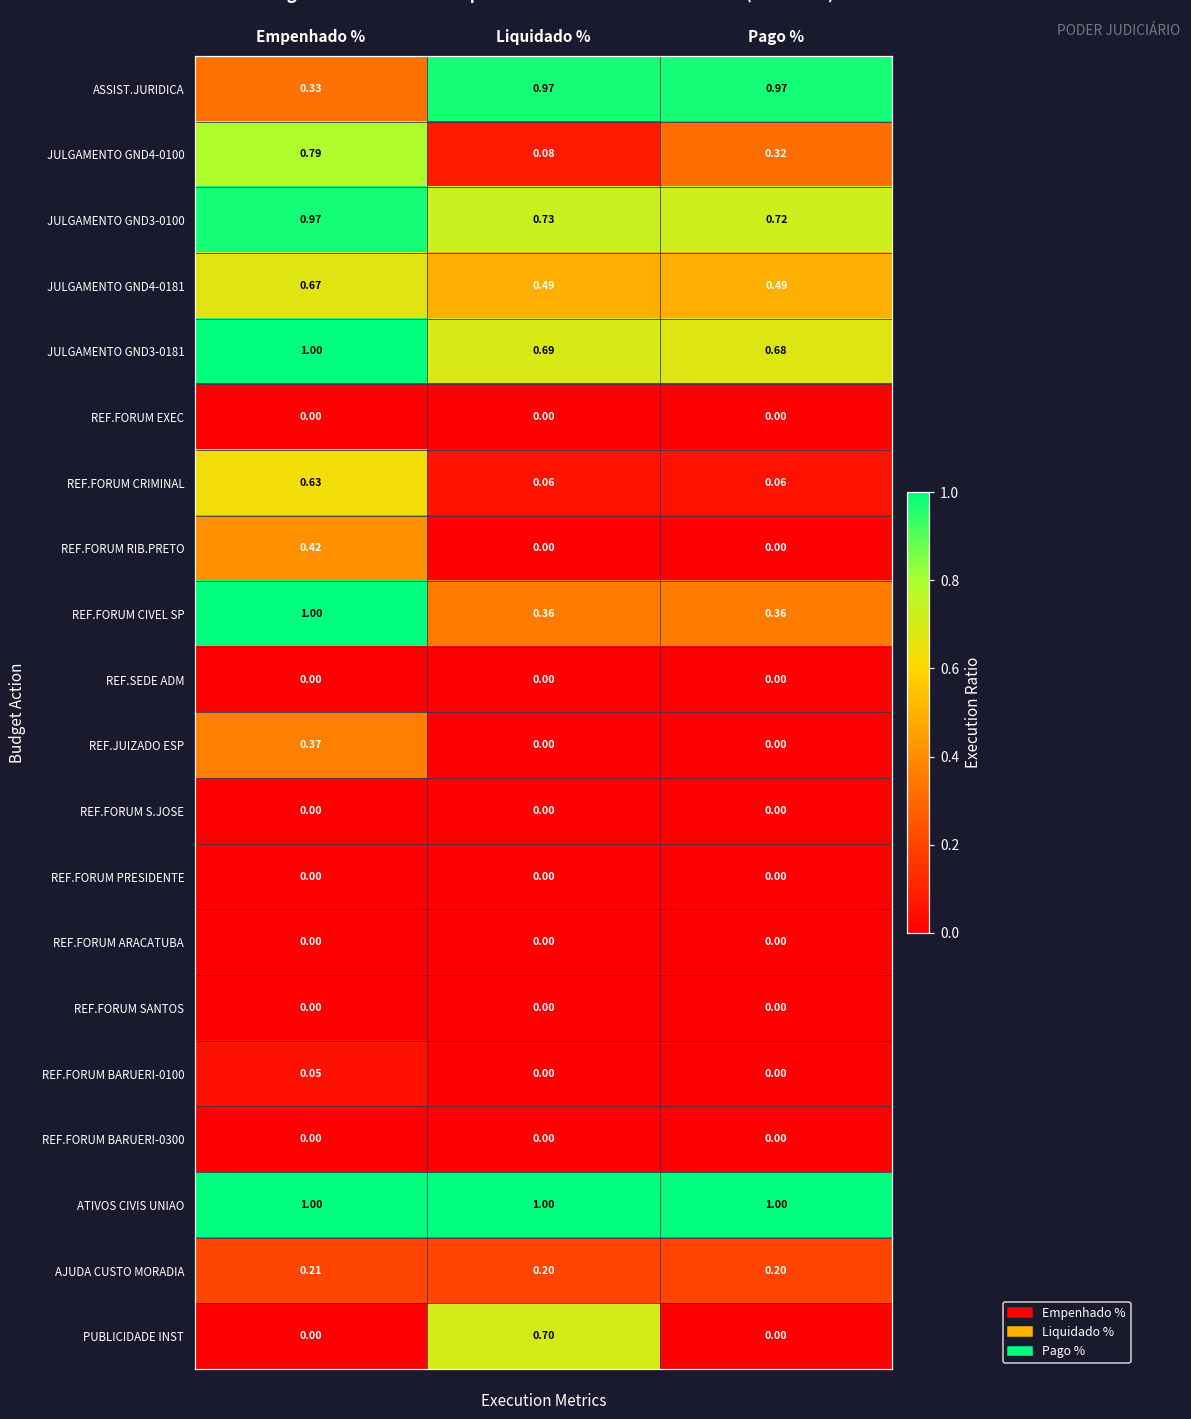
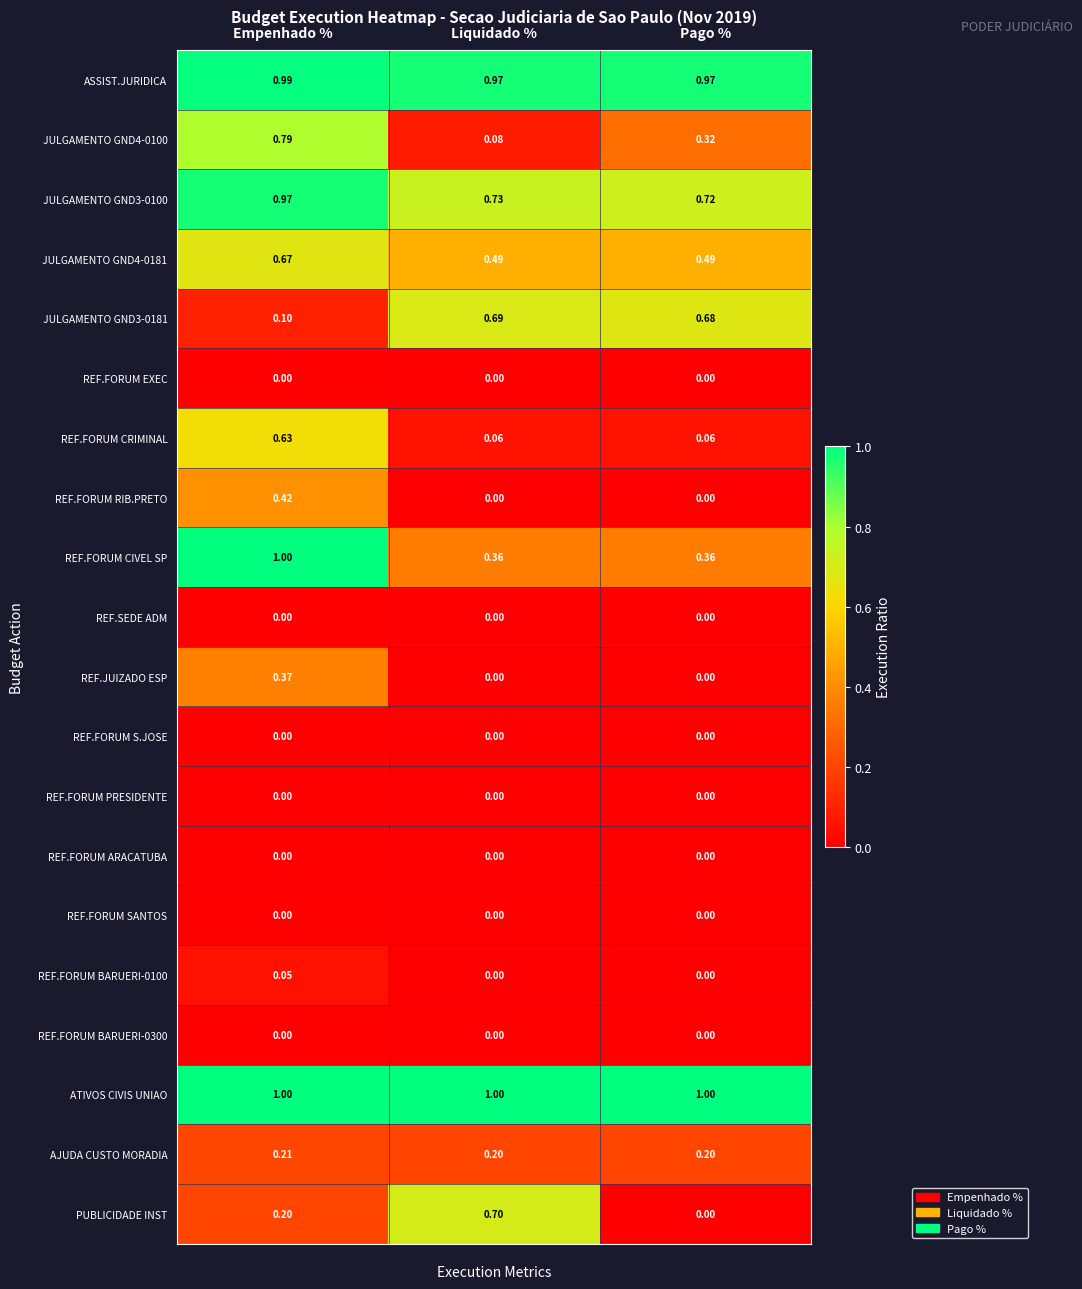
ASSIST.JURIDICA, Empenhado %: 0.33 -> 0.99
JULGAMENTO GND3-0181, Empenhado %: 1.00 -> 0.10
PUBLICIDADE INST, Empenhado %: 0.00 -> 0.20
